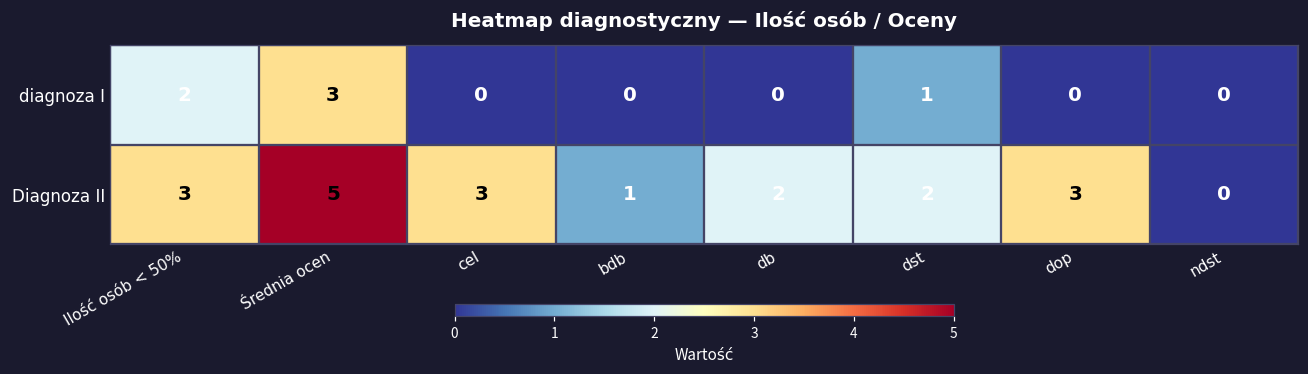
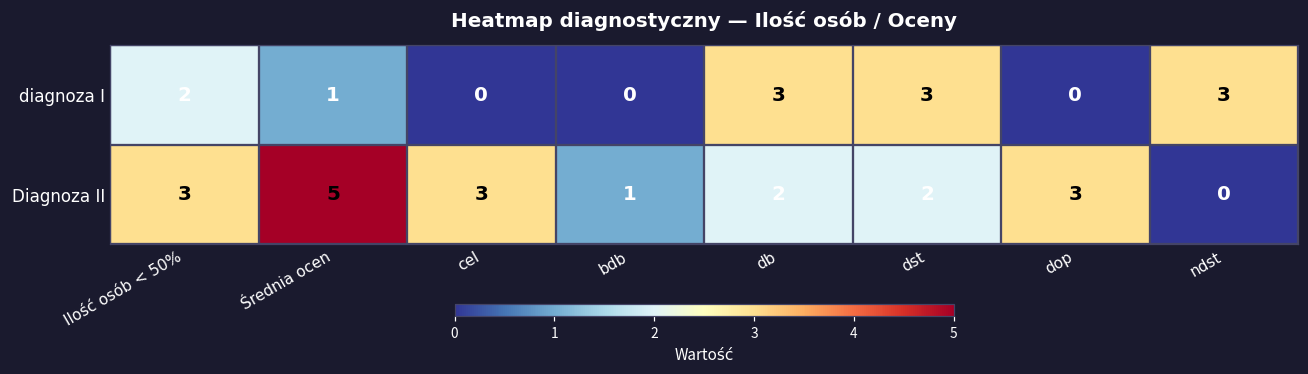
diagnoza I, Średnia ocen: 3 -> 1
diagnoza I, db: 0 -> 3
diagnoza I, dst: 1 -> 3
diagnoza I, ndst: 0 -> 3
